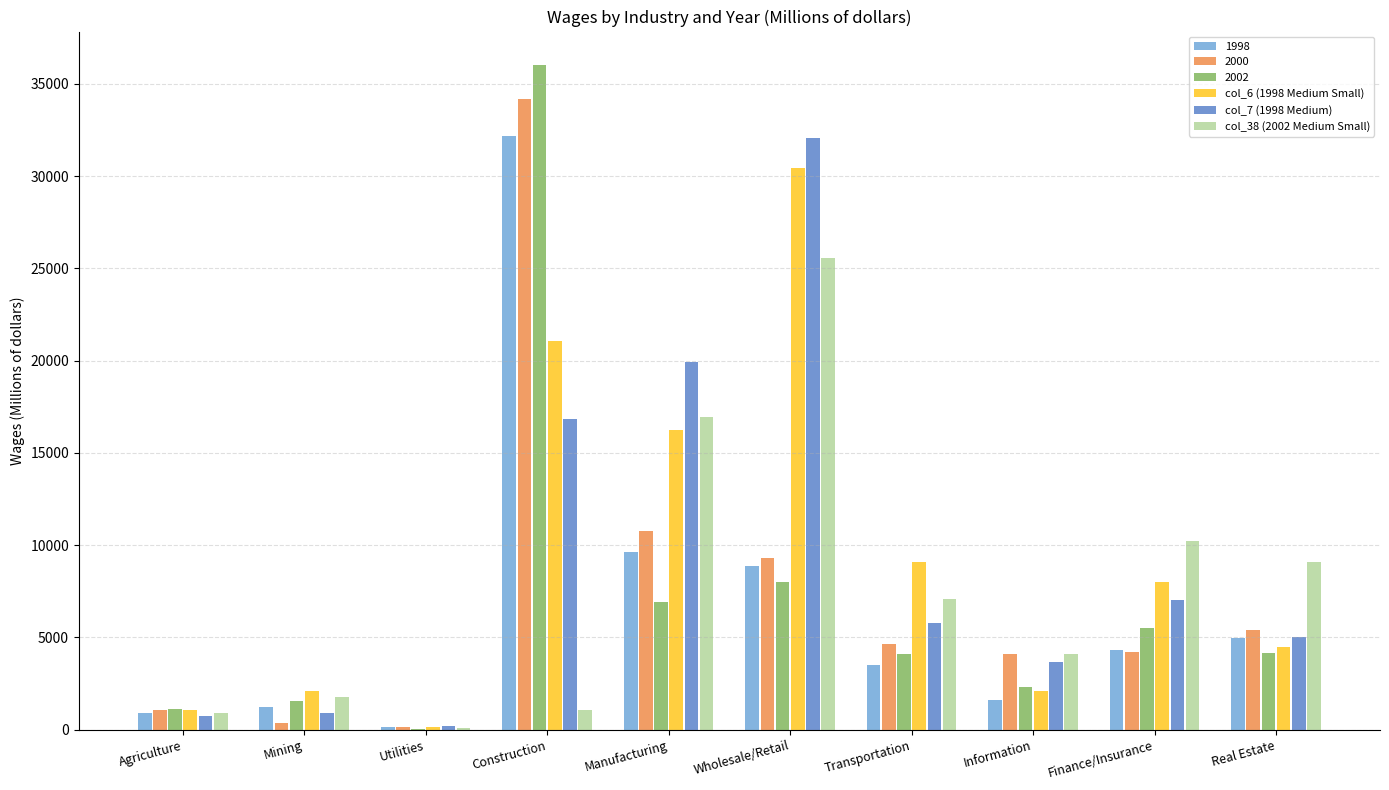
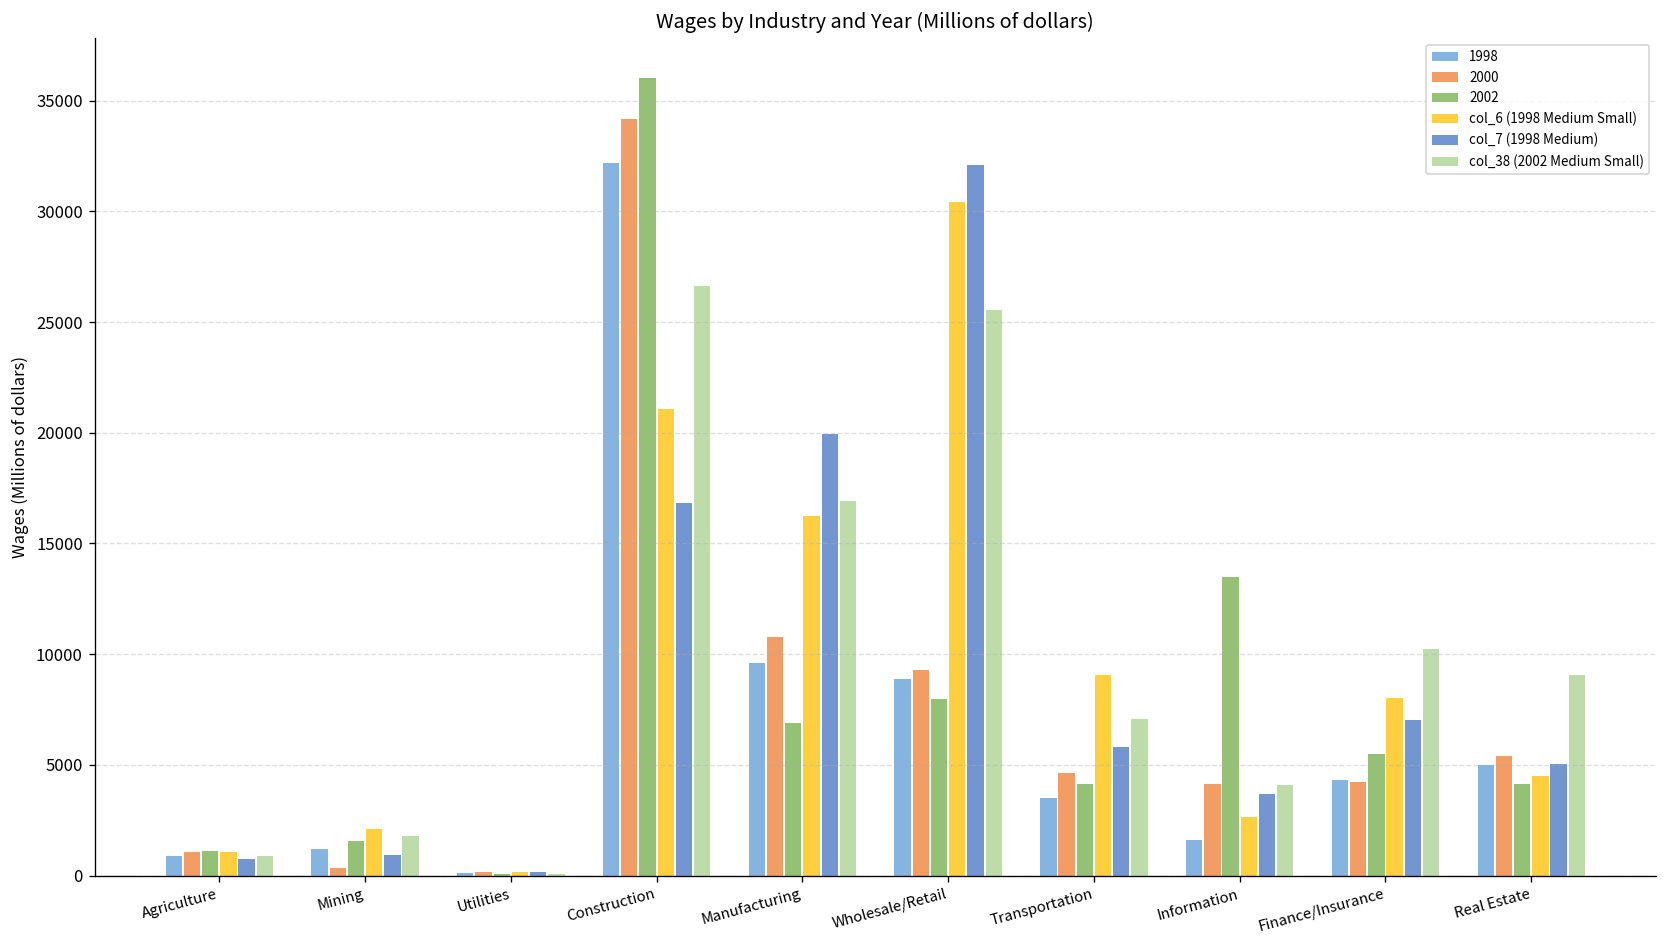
col_38 (2002 Medium Small), Construction: 1100 -> 26600
2002, Information: 2300 -> 13500
col_6 (1998 Medium Small), Information: 2100 -> 2700
